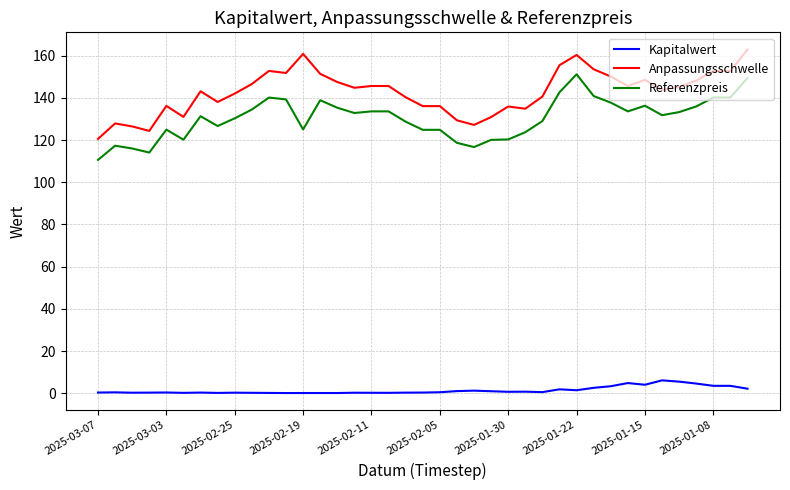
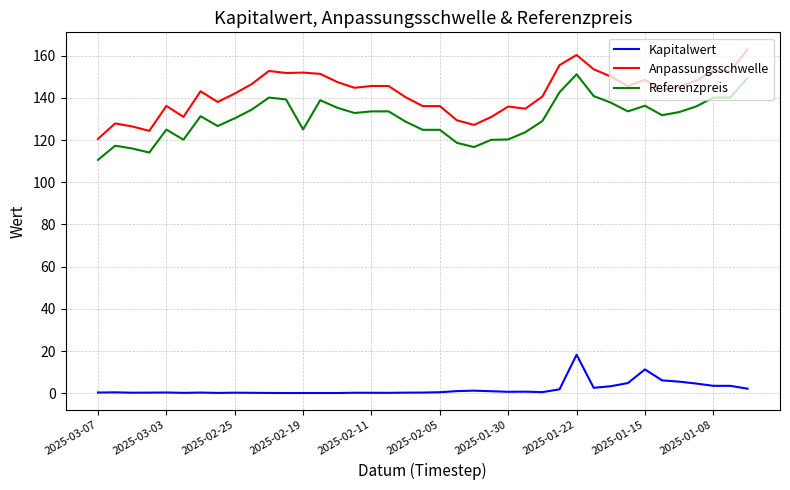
Anpassungsschwelle, 2025-02-19: 161 -> 152
Kapitalwert, 2025-01-22: 1 -> 18
Kapitalwert, 2025-01-15: 4 -> 11
